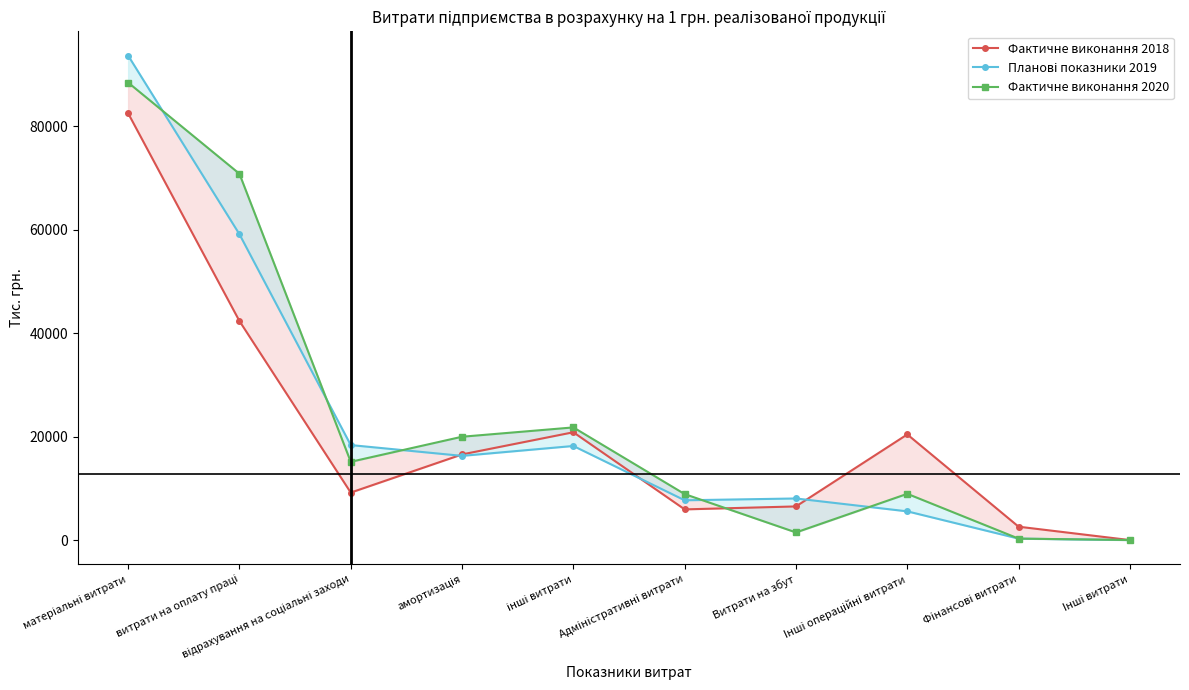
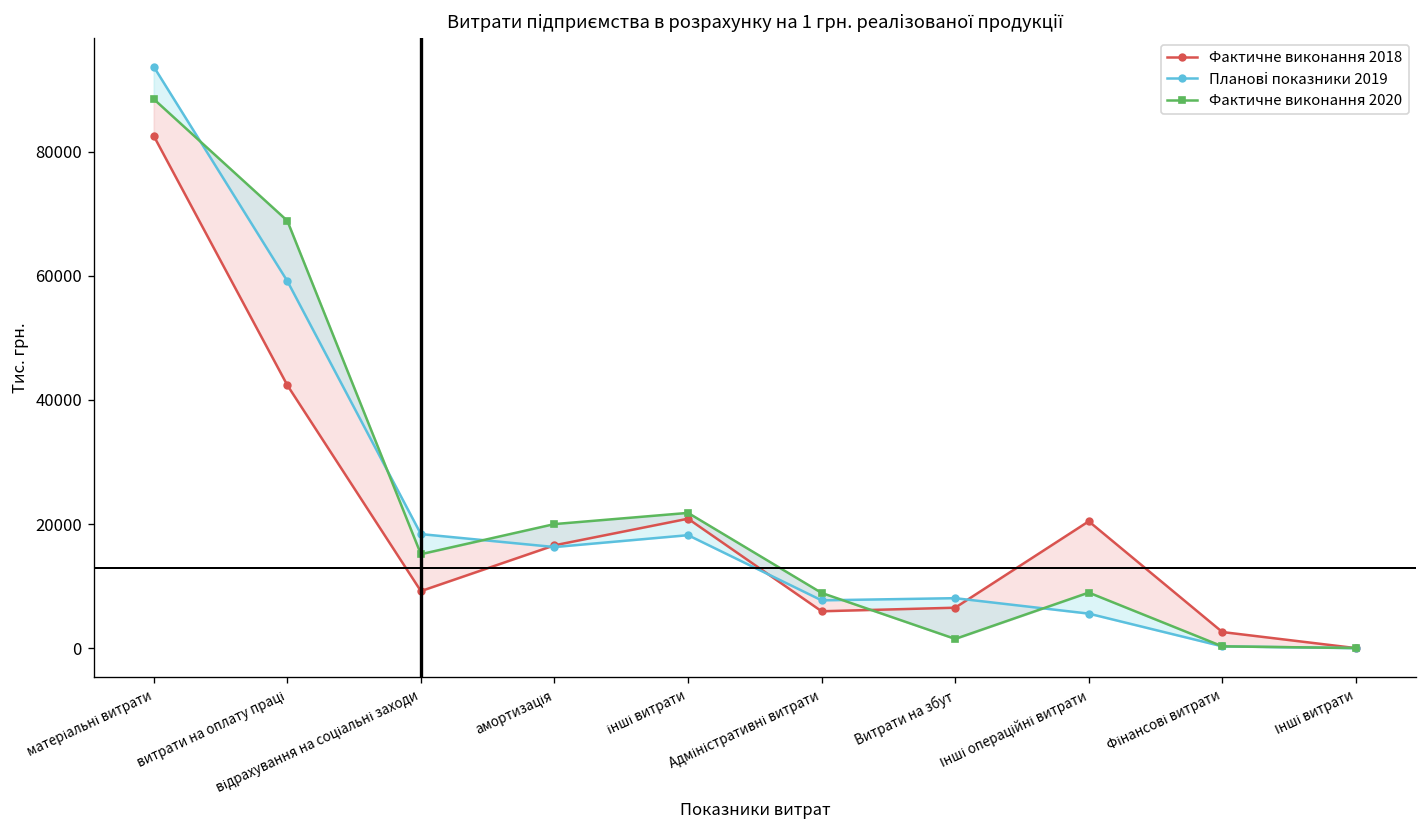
Фактичне виконання 2020, витрати на оплату праці: 71000 -> 69000
